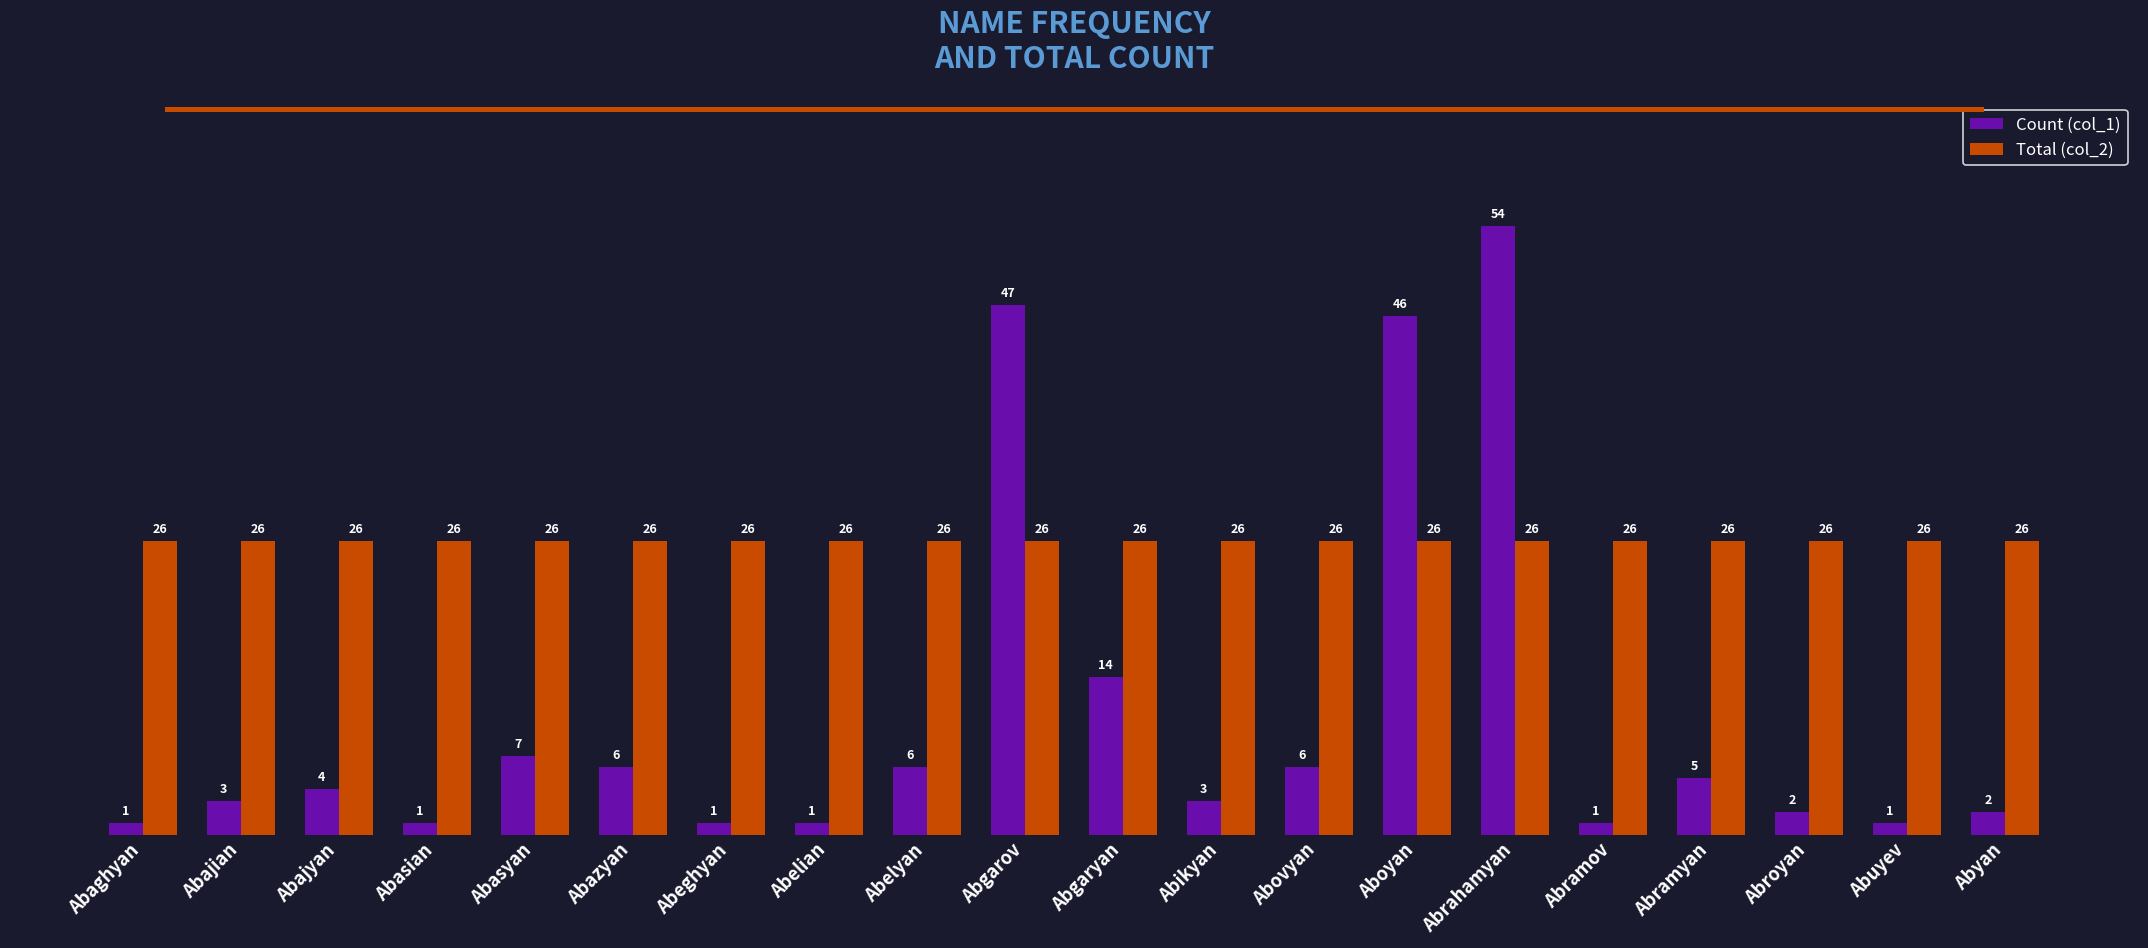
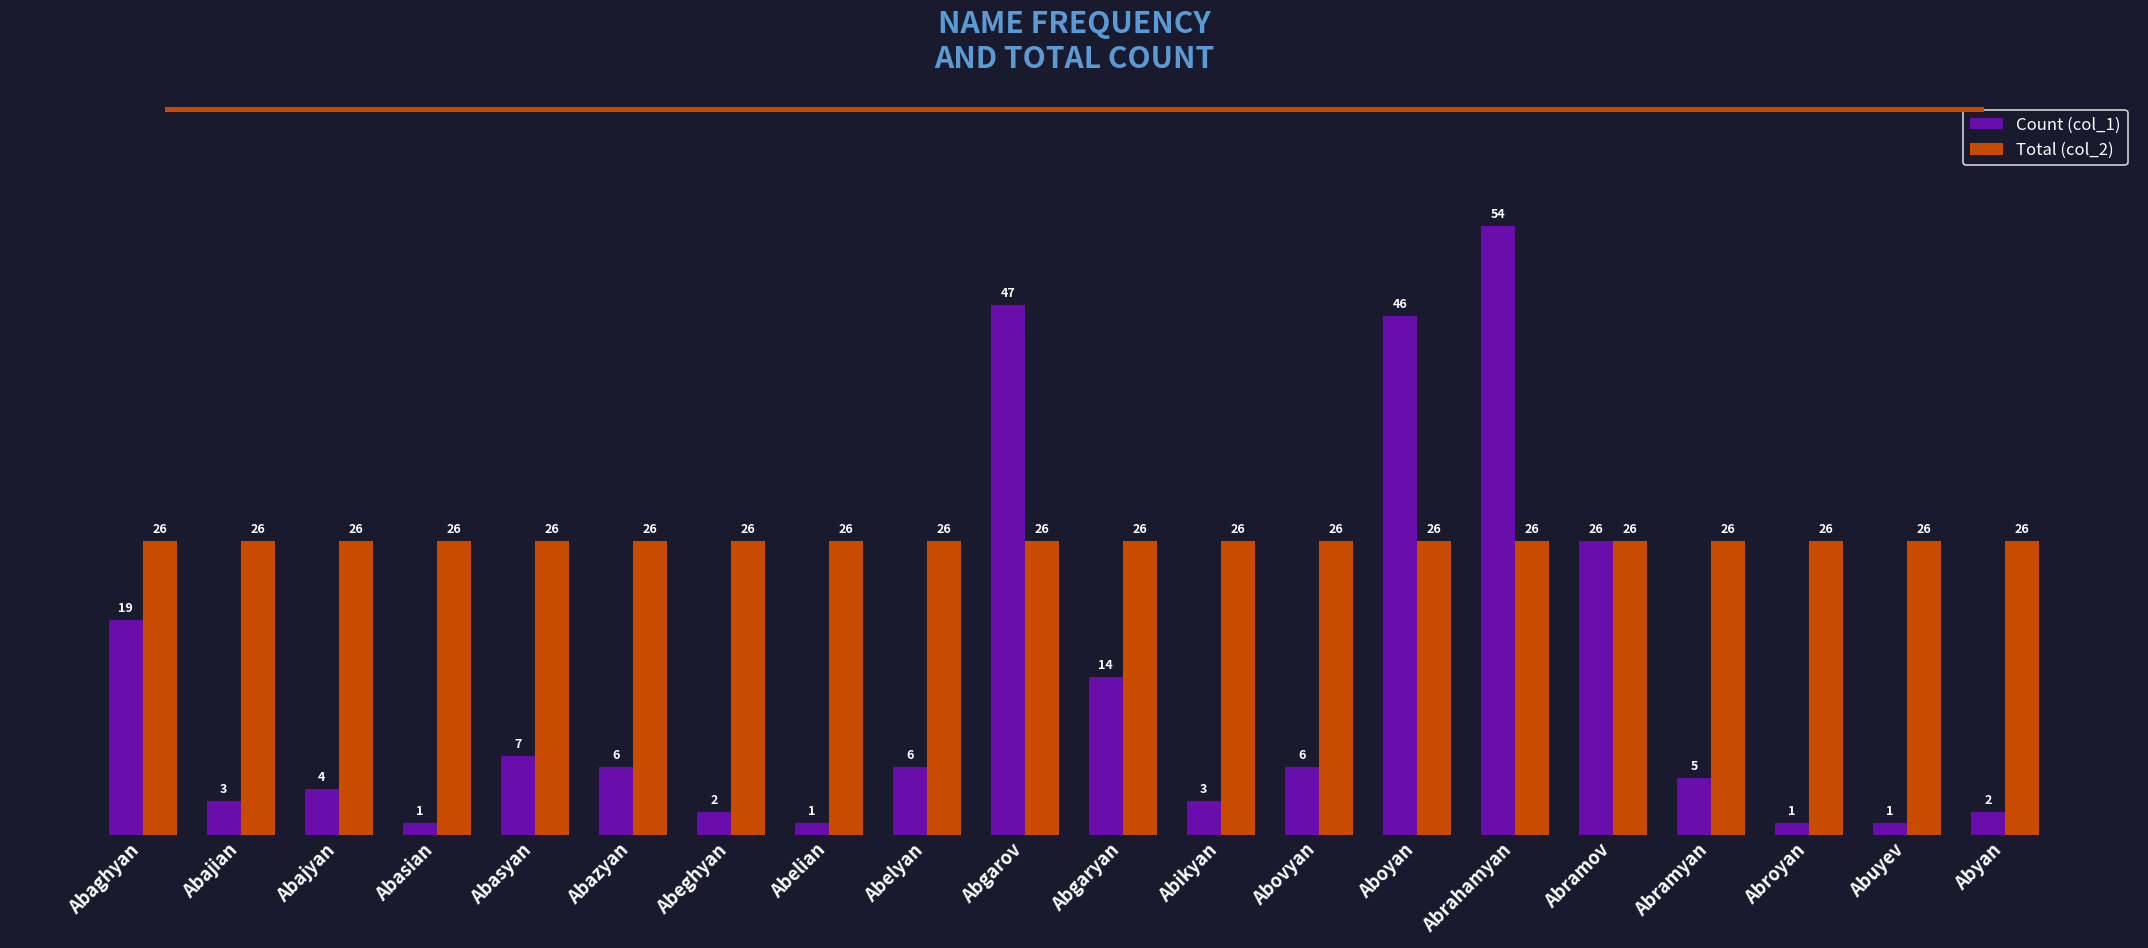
Count (col_1), Abaghyan: 1 -> 19
Count (col_1), Abeghyan: 1 -> 2
Count (col_1), Abramov: 1 -> 26
Count (col_1), Abroyan: 2 -> 1
